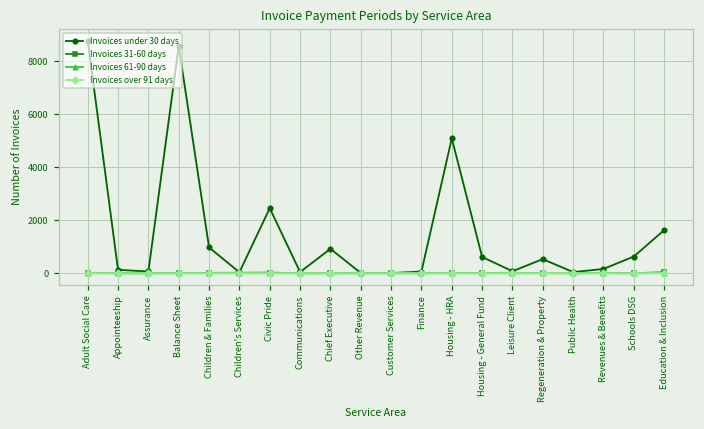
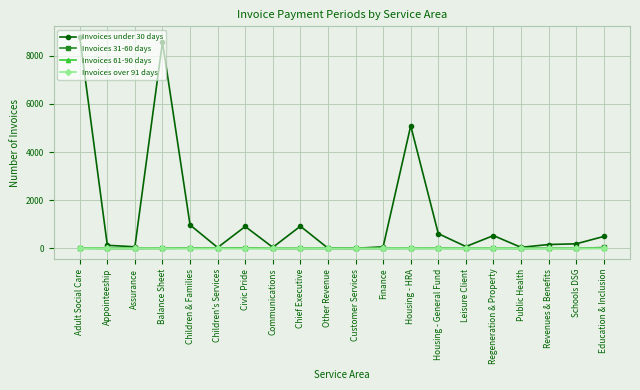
Invoices under 30 days, Civic Pride: 2500 -> 900
Invoices under 30 days, Schools DSG: 600 -> 200
Invoices under 30 days, Education & Inclusion: 1600 -> 500
